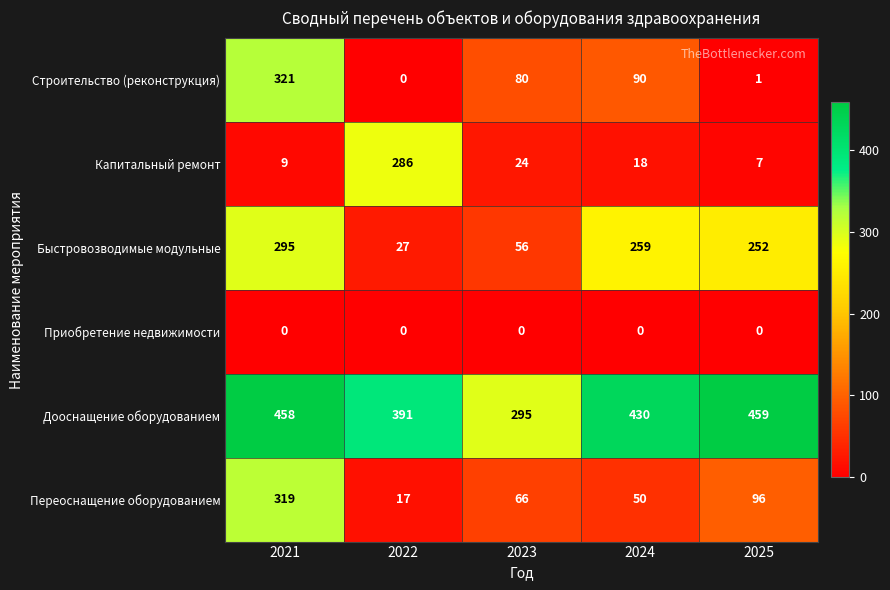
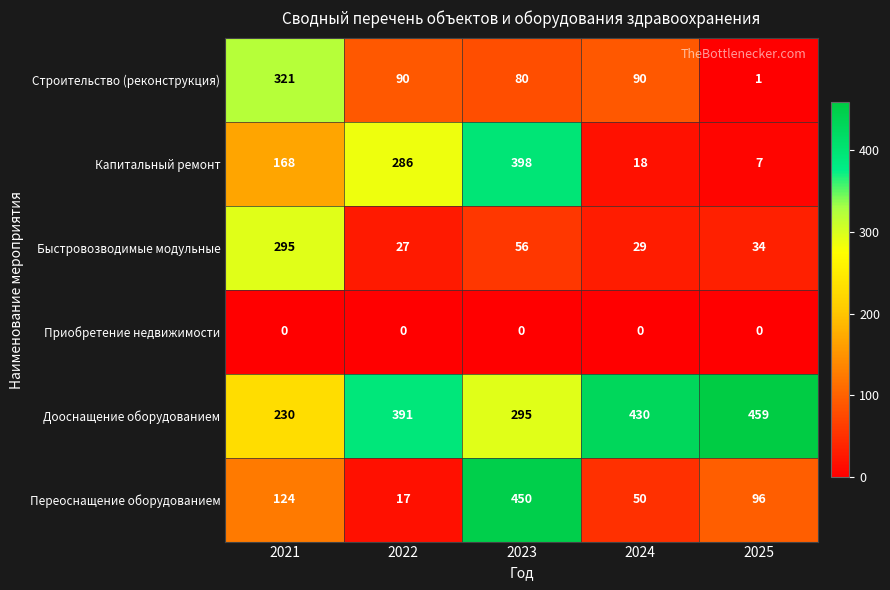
Строительство (реконструкция), 2022: 0 -> 90
Капитальный ремонт, 2021: 9 -> 168
Капитальный ремонт, 2023: 24 -> 398
Быстровозводимые модульные, 2024: 259 -> 29
Быстровозводимые модульные, 2025: 252 -> 34
Дооснащение оборудованием, 2021: 458 -> 230
Переоснащение оборудованием, 2021: 319 -> 124
Переоснащение оборудованием, 2023: 66 -> 450
